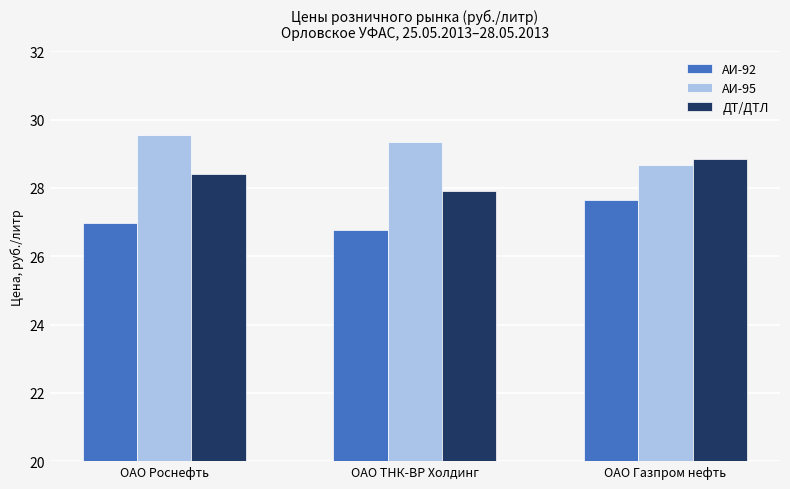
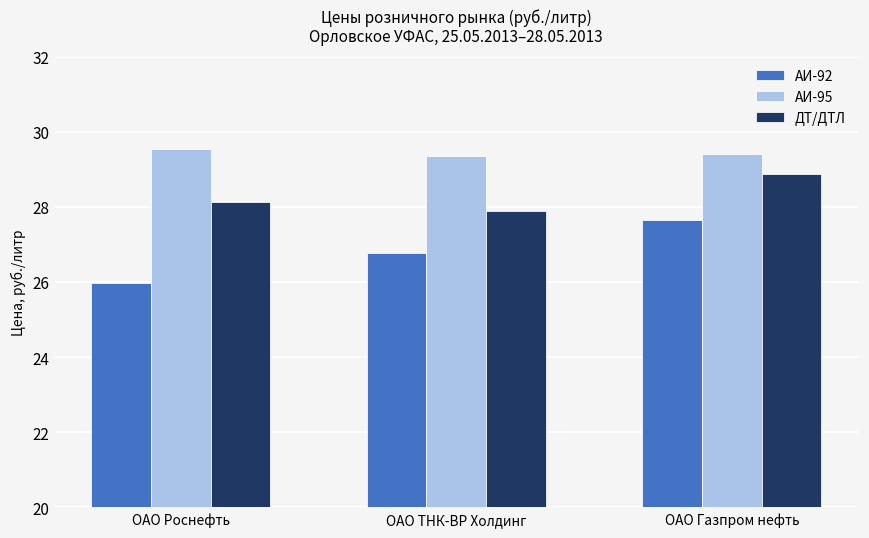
АИ-92, ОАО Роснефть: 27.0 -> 26.0
ДТ/ДТЛ, ОАО Роснефть: 28.4 -> 28.1
АИ-95, ОАО Газпром нефть: 28.7 -> 29.4
